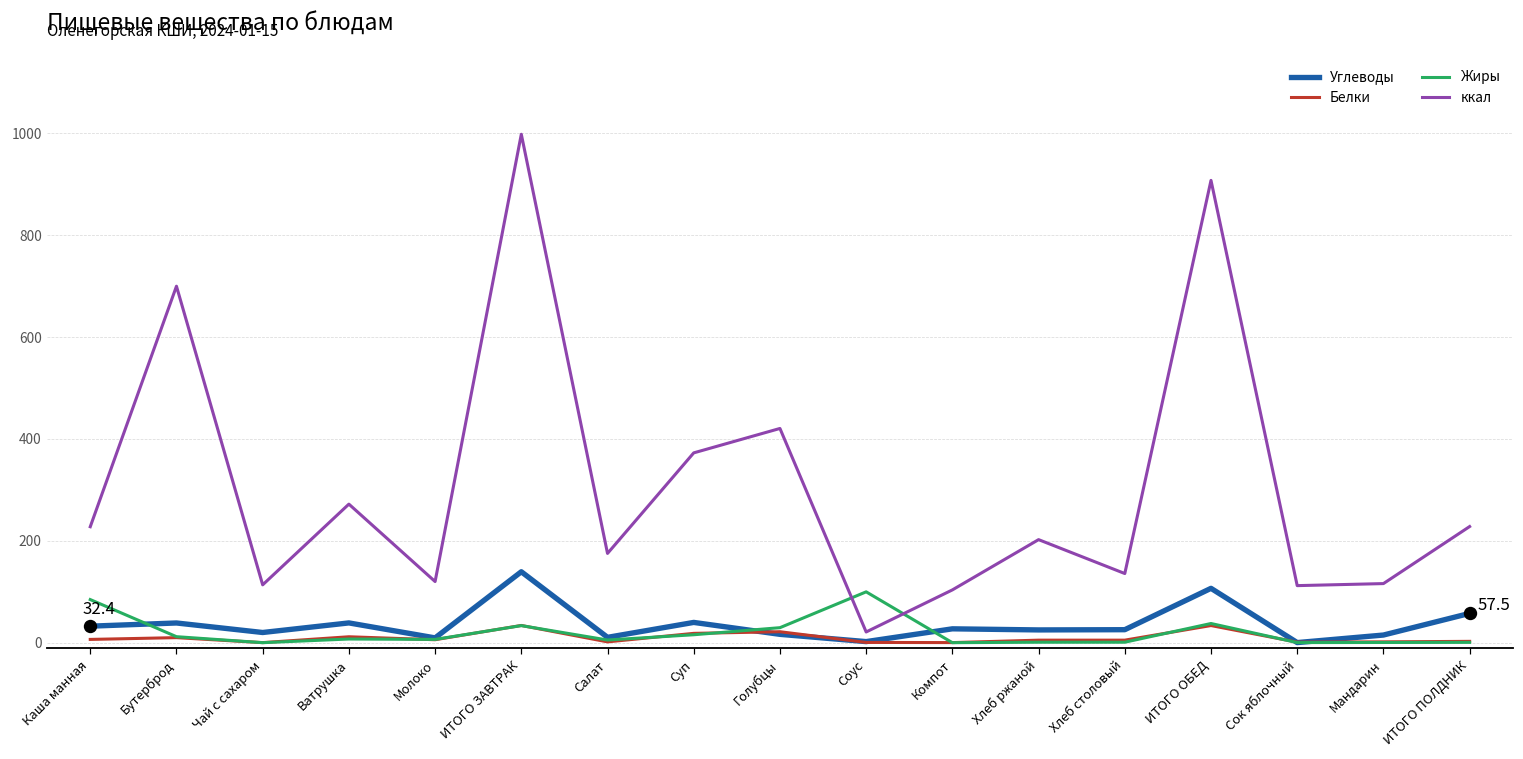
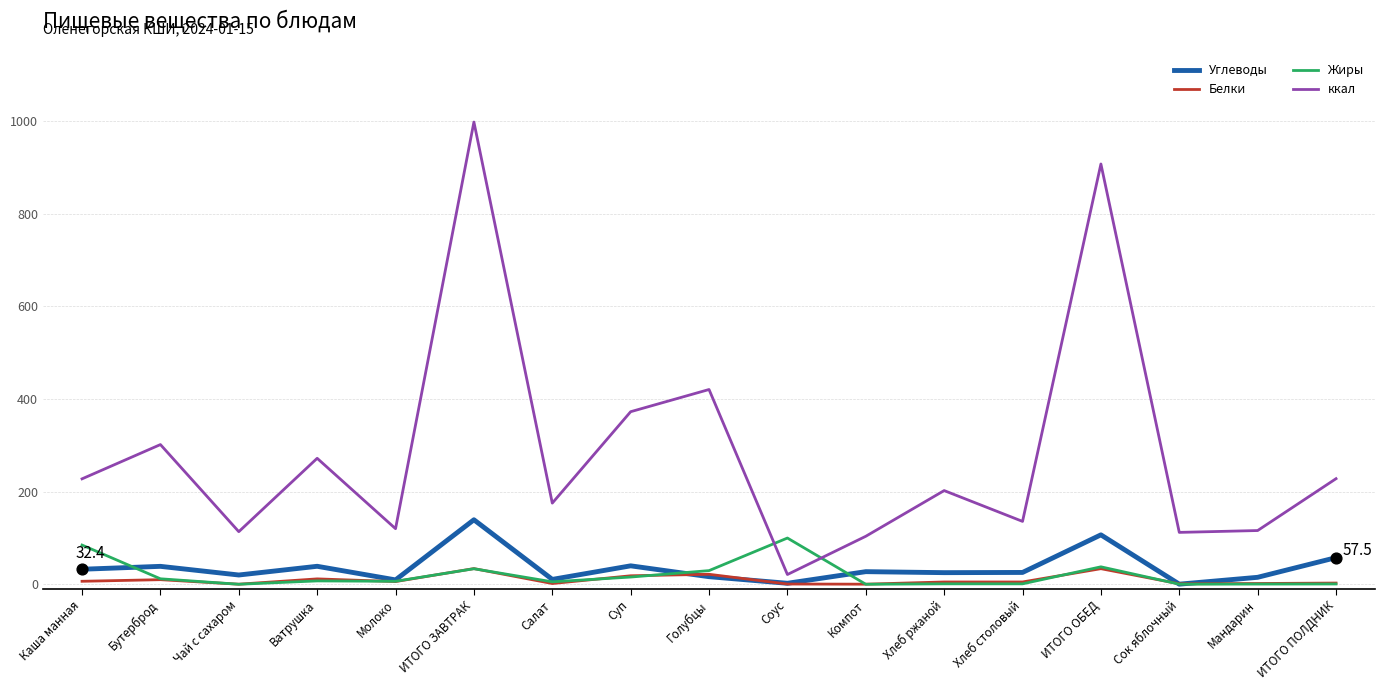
ккал, Бутерброд: 700 -> 300
